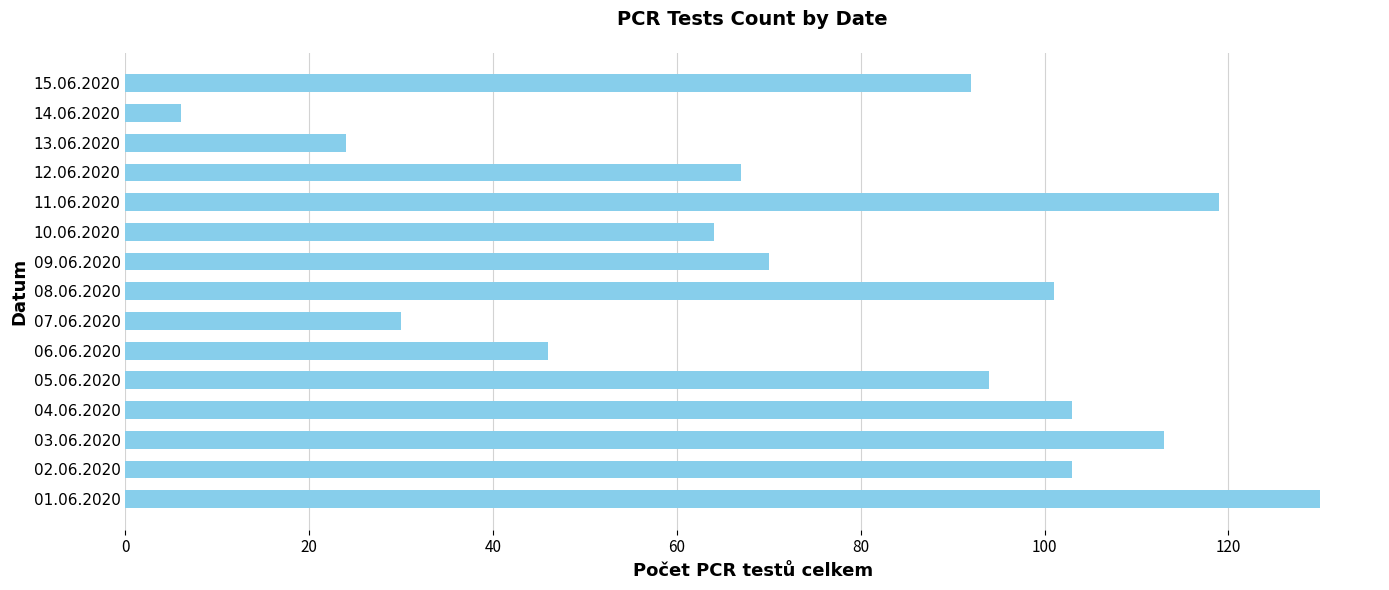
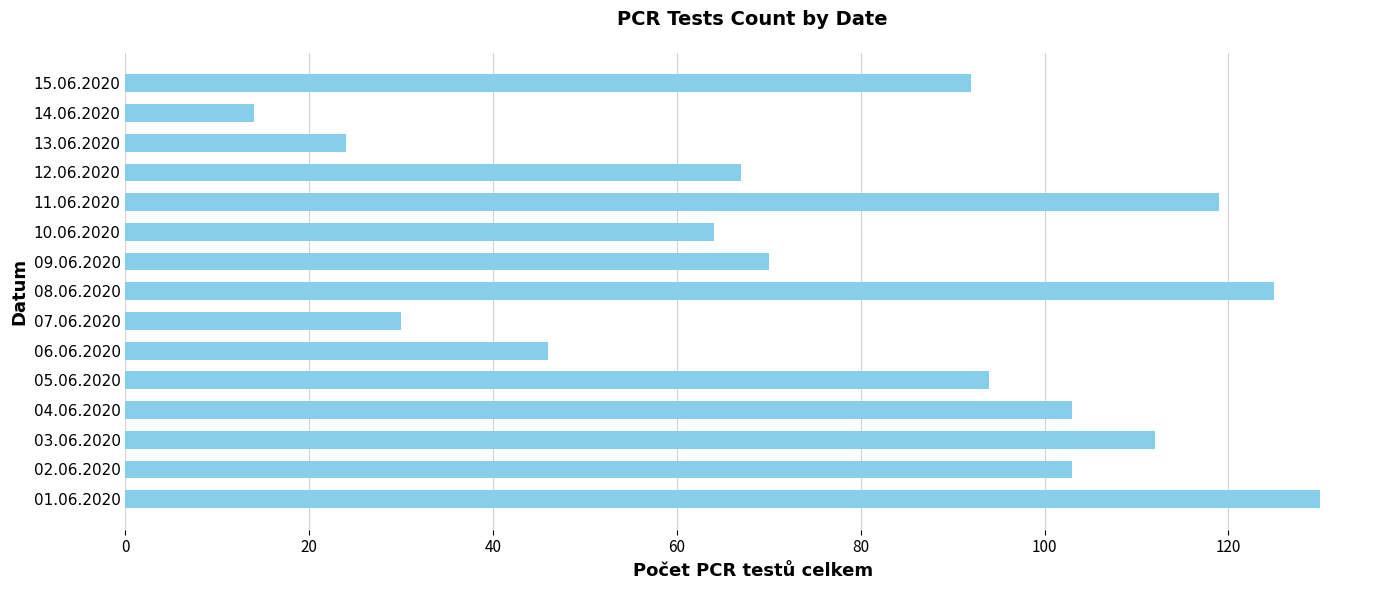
14.06.2020: 6 -> 14
08.06.2020: 101 -> 125
03.06.2020: 113 -> 112
